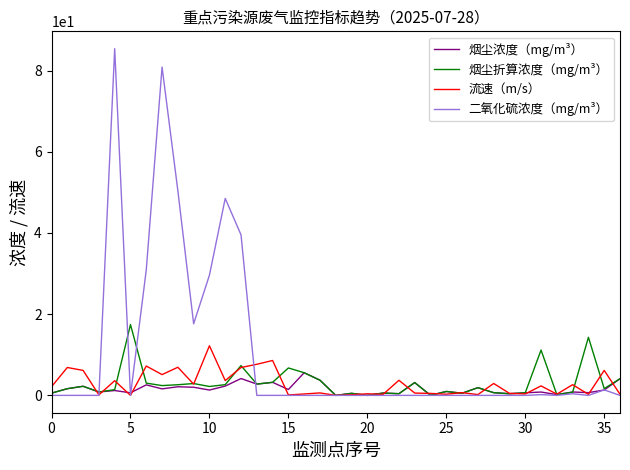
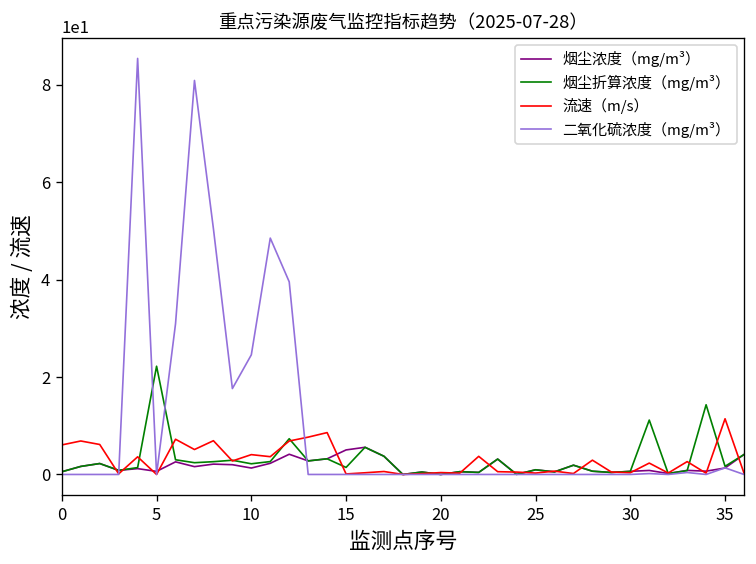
流速（m/s）, 0: 2 -> 6
烟尘折算浓度（mg/m³）, 5: 17 -> 22
流速（m/s）, 10: 12 -> 4
二氧化硫浓度（mg/m³）, 10: 30 -> 25
烟尘浓度（mg/m³）, 15: 1 -> 5
烟尘折算浓度（mg/m³）, 15: 7 -> 1
流速（m/s）, 35: 6 -> 11
